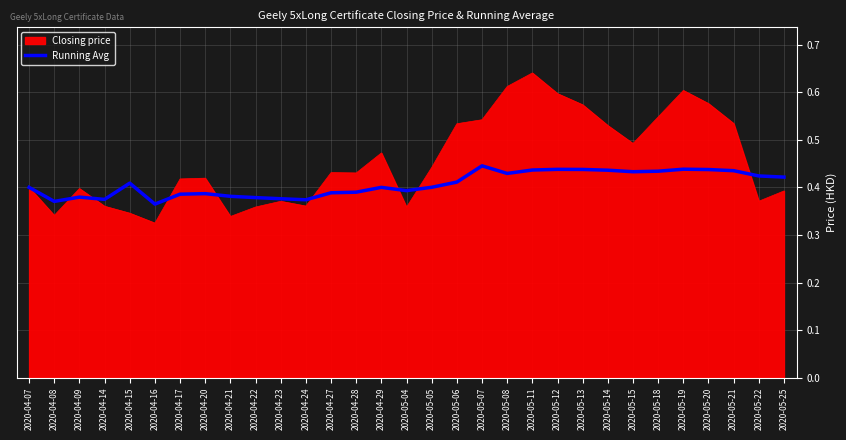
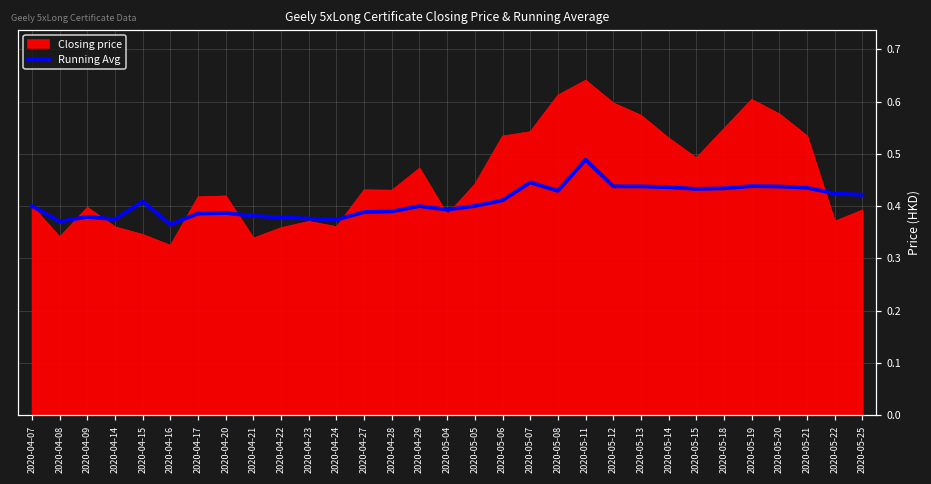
Closing price, 2020-05-04: 0.36 -> 0.38
Running Avg, 2020-05-11: 0.44 -> 0.49
